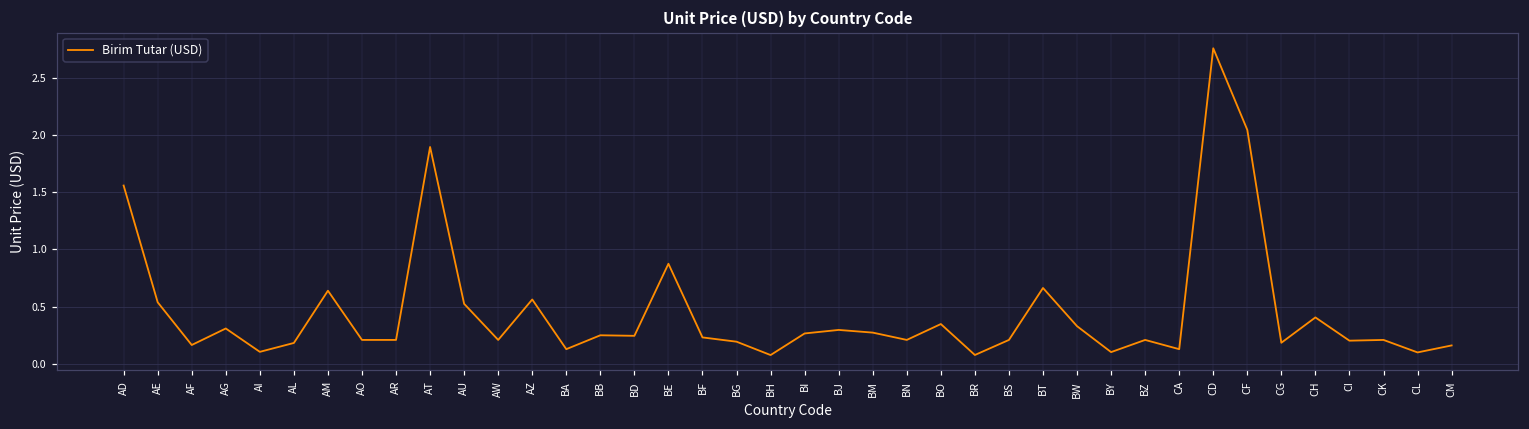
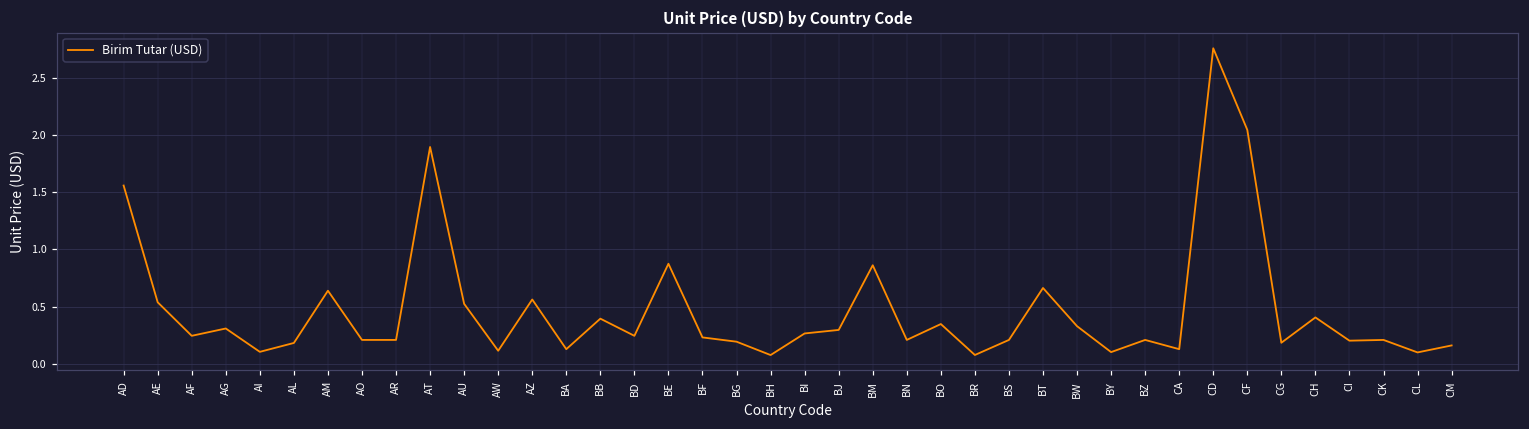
AF: 0.16 -> 0.24
AW: 0.21 -> 0.11
BB: 0.25 -> 0.39
BM: 0.27 -> 0.86
